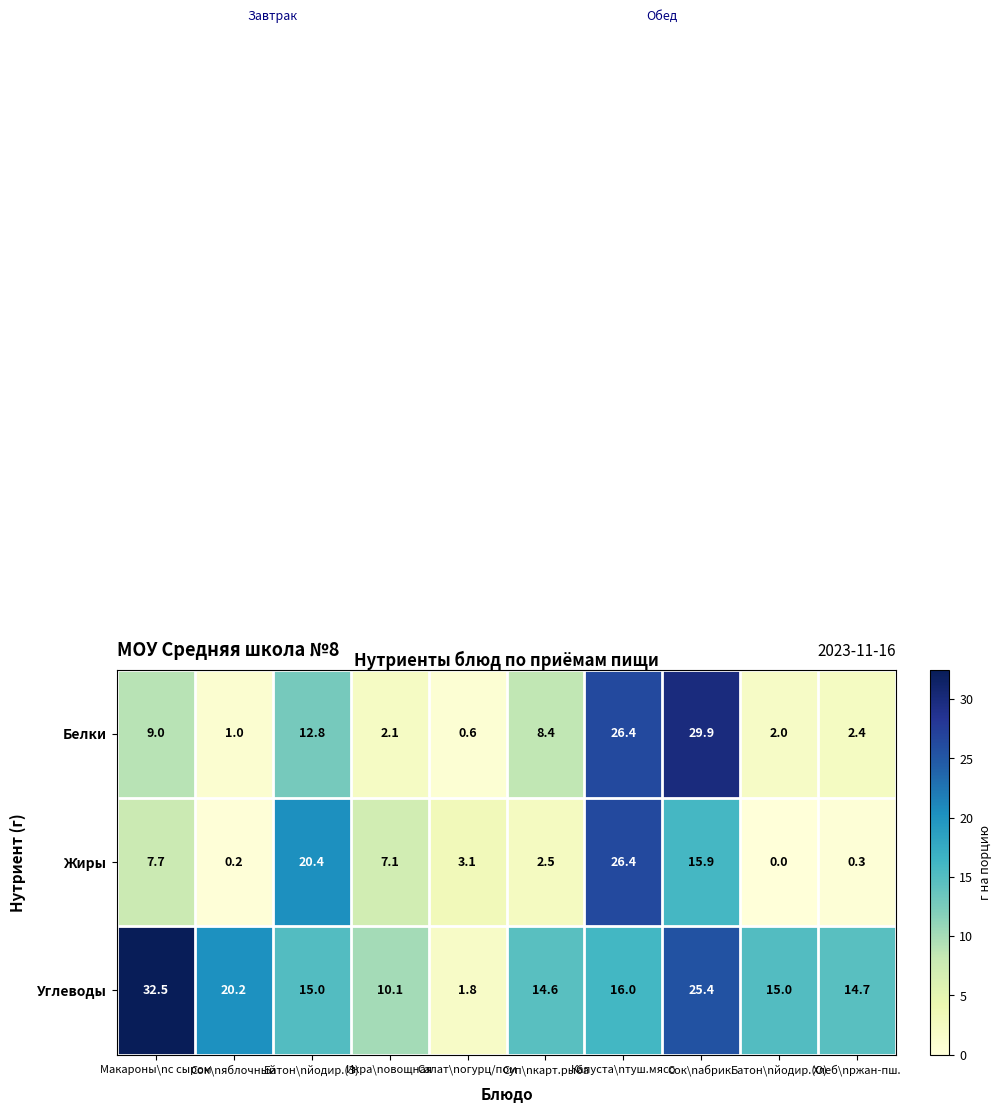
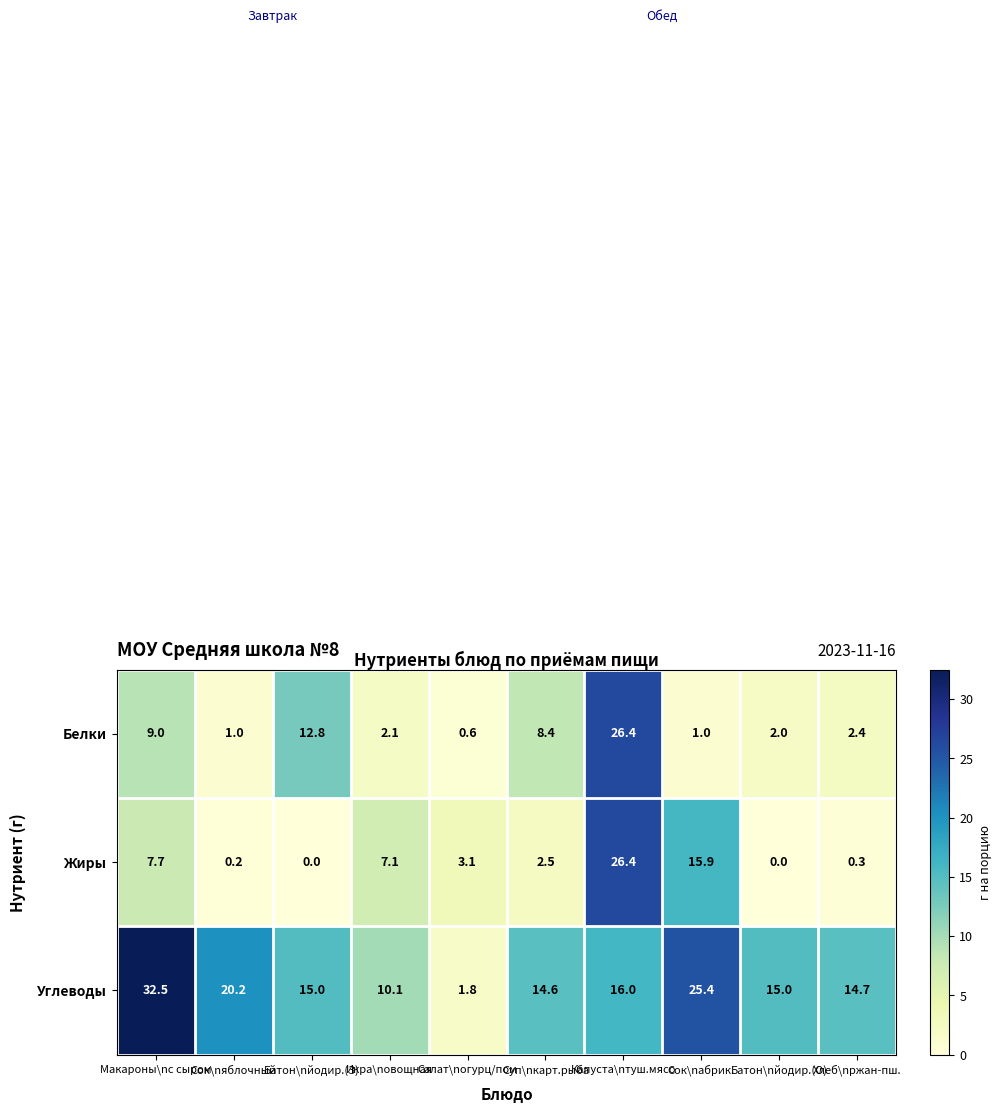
Белки, Сок\nабрик.: 29.9 -> 1.0
Жиры, Батон\nйодир.(З): 20.4 -> 0.0
